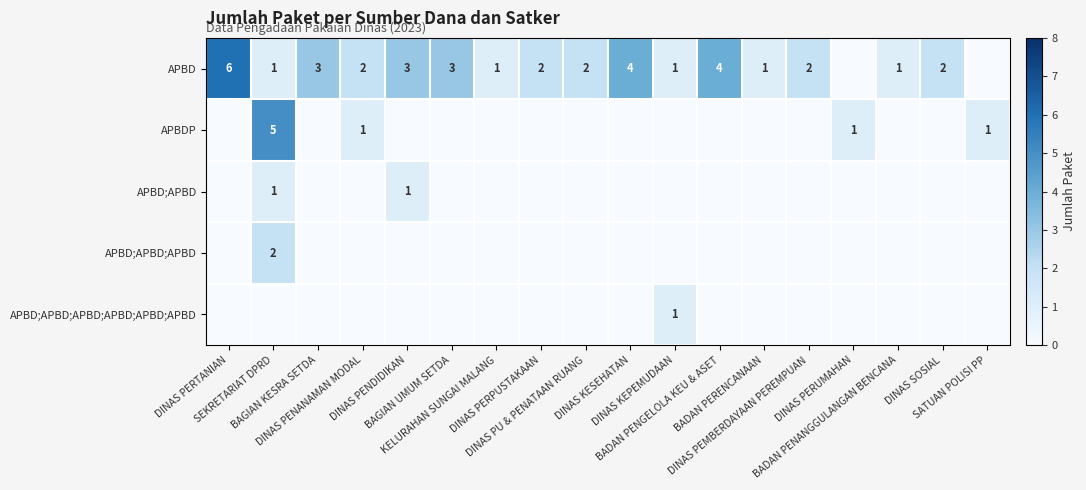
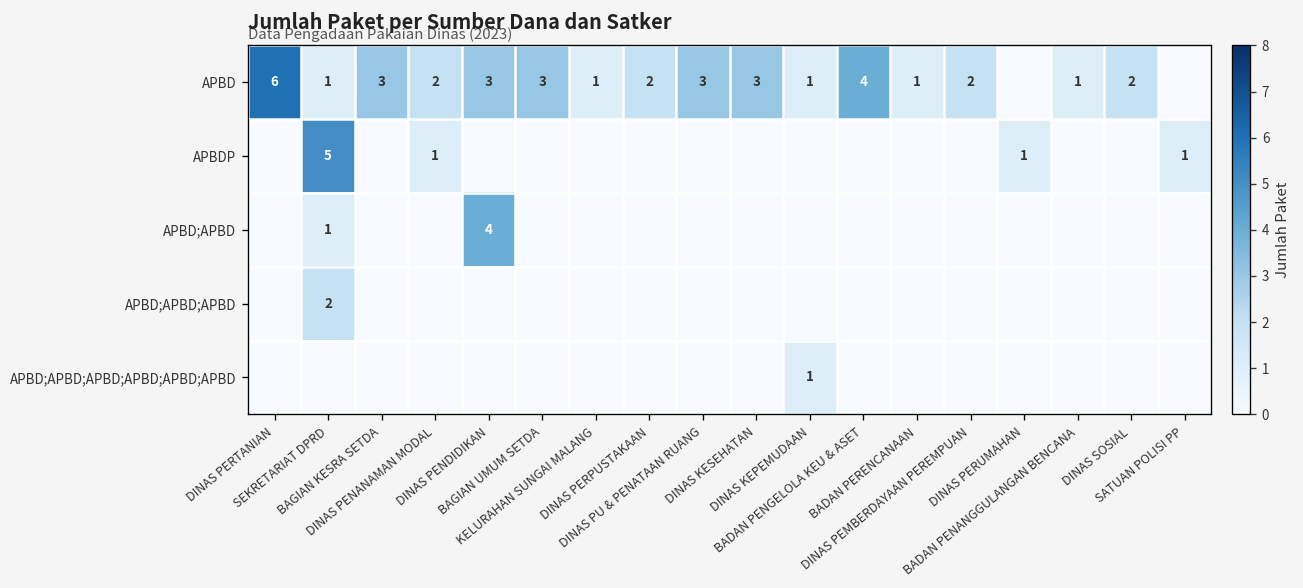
APBD, DINAS PU & PENATAAN RUANG: 2 -> 3
APBD, DINAS KESEHATAN: 4 -> 3
APBD;APBD, DINAS PENDIDIKAN: 1 -> 4
